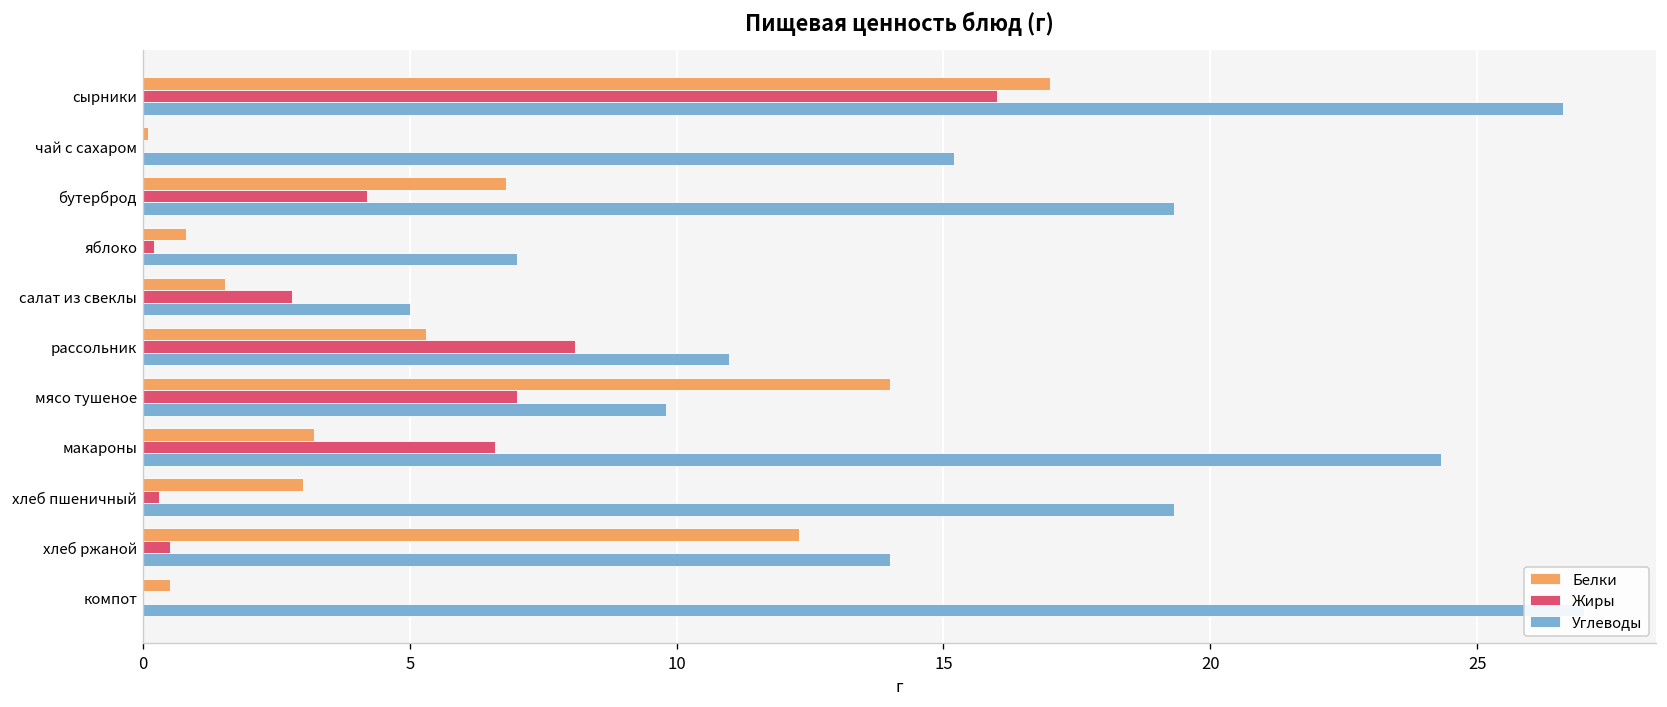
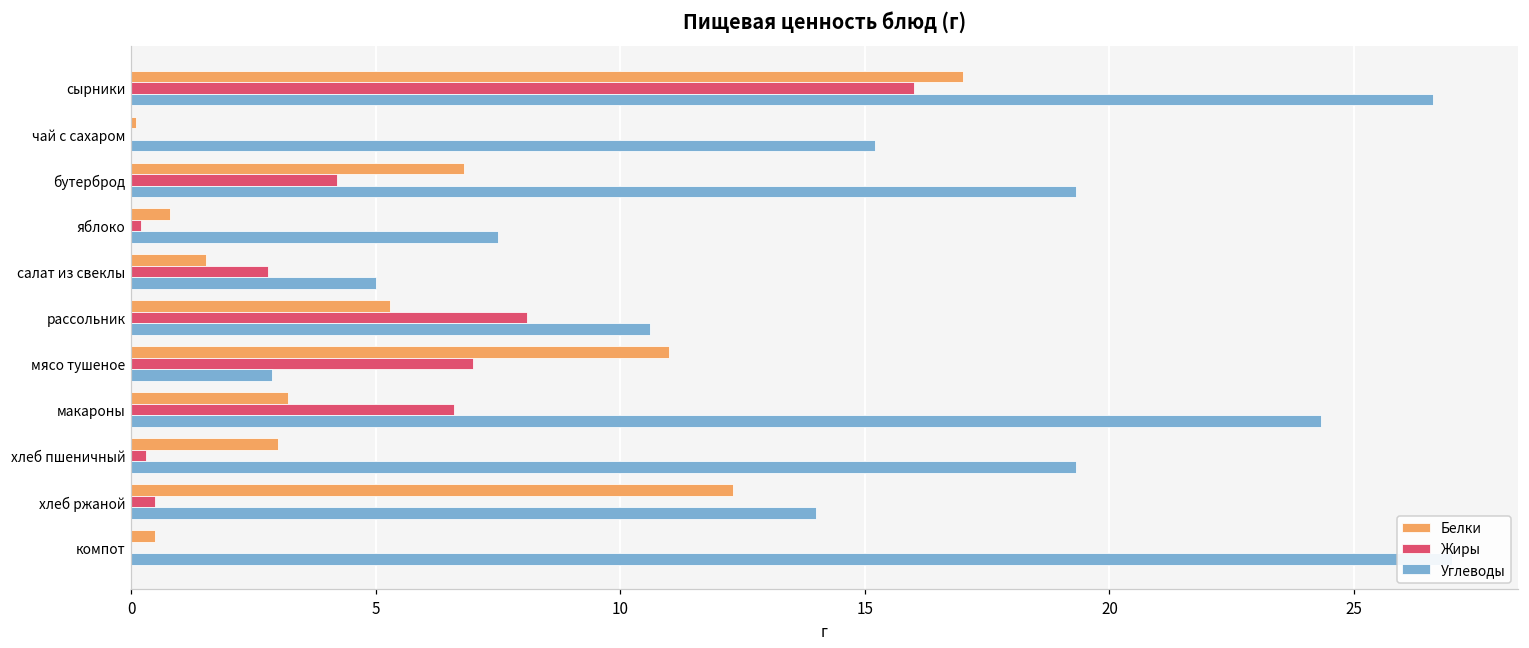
Углеводы, яблоко: 7.0 -> 7.5
Углеводы, рассольник: 11.0 -> 10.6
Белки, мясо тушеное: 14 -> 11
Углеводы, мясо тушеное: 9.8 -> 2.9
